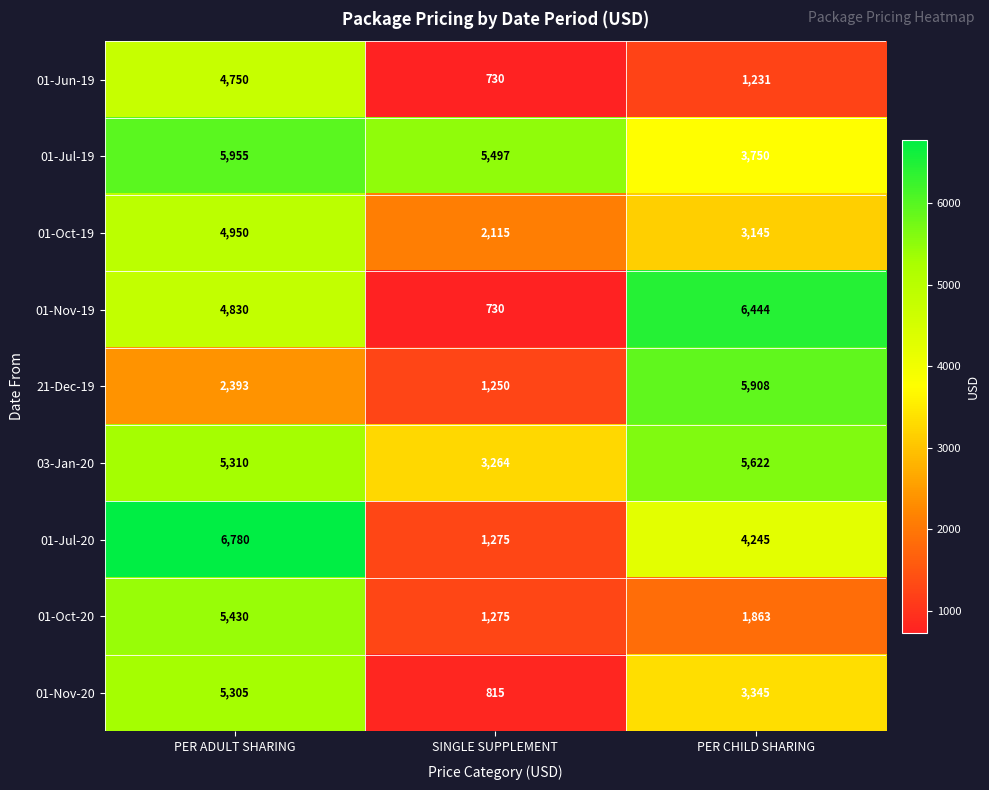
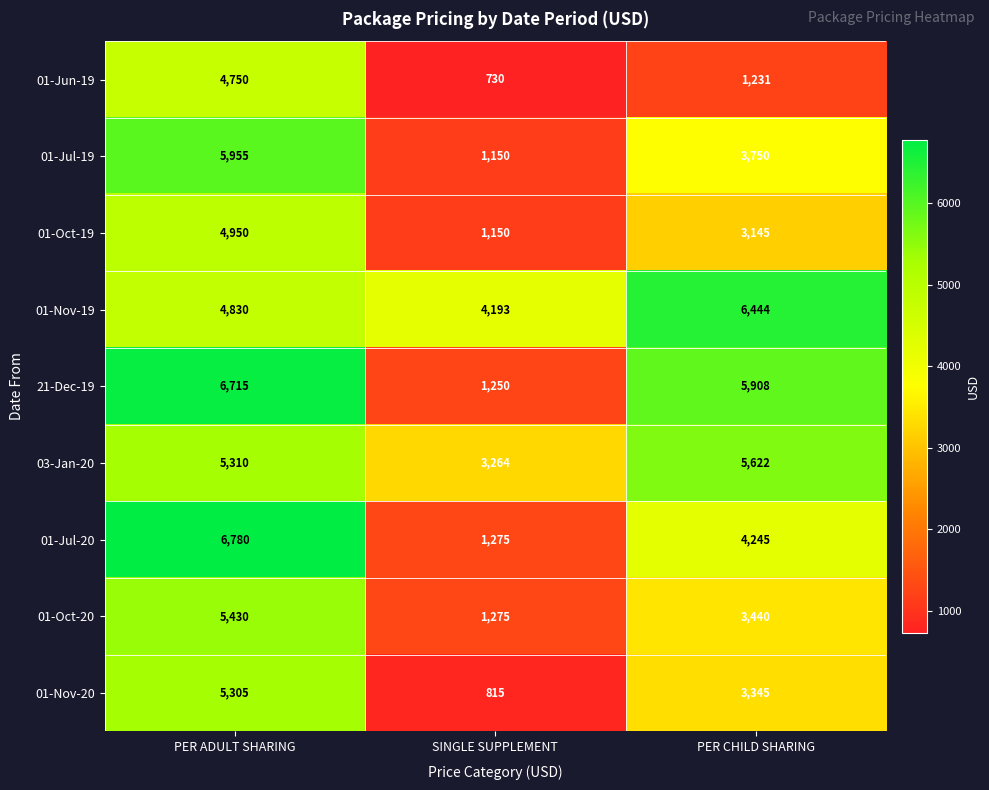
01-Jul-19, SINGLE SUPPLEMENT: 5,497 -> 1,150
01-Oct-19, SINGLE SUPPLEMENT: 2,115 -> 1,150
01-Nov-19, SINGLE SUPPLEMENT: 730 -> 4,193
21-Dec-19, PER ADULT SHARING: 2,393 -> 6,715
01-Oct-20, PER CHILD SHARING: 1,863 -> 3,440
